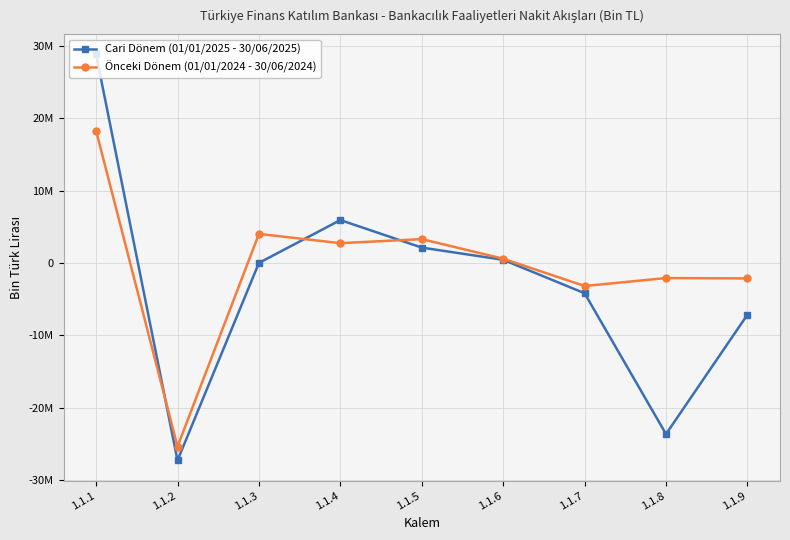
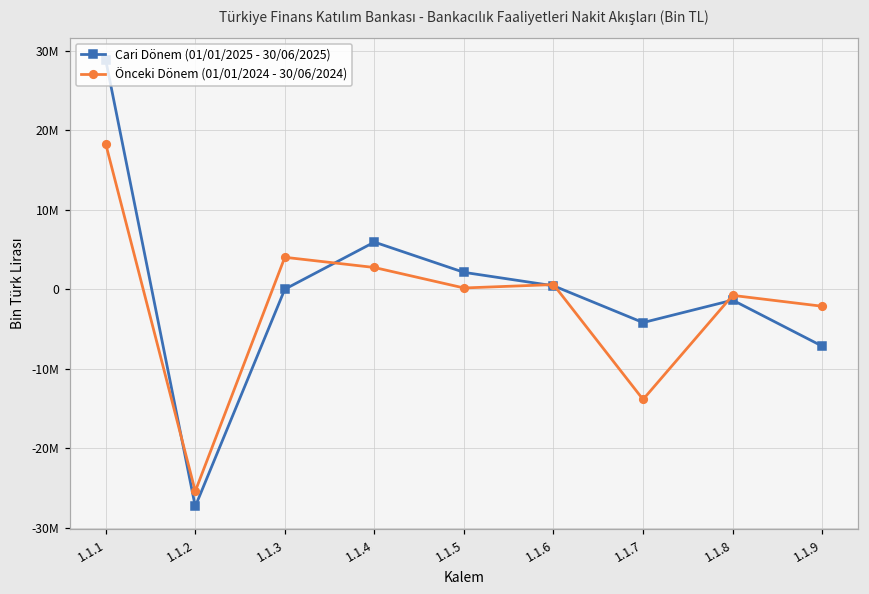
Önceki Dönem (01/01/2024 - 30/06/2024), 1.1.5: 3000000 -> 0
Önceki Dönem (01/01/2024 - 30/06/2024), 1.1.7: -3000000 -> -14000000
Cari Dönem (01/01/2025 - 30/06/2025), 1.1.8: -24000000 -> -1000000
Önceki Dönem (01/01/2024 - 30/06/2024), 1.1.8: -2000000 -> -1000000
